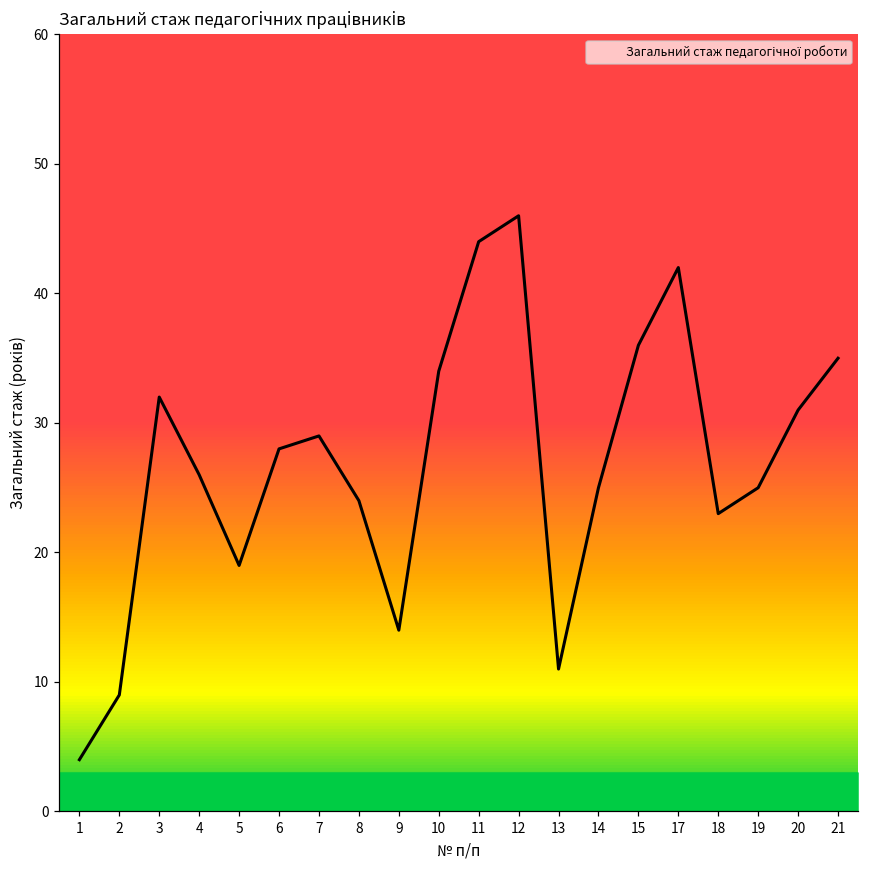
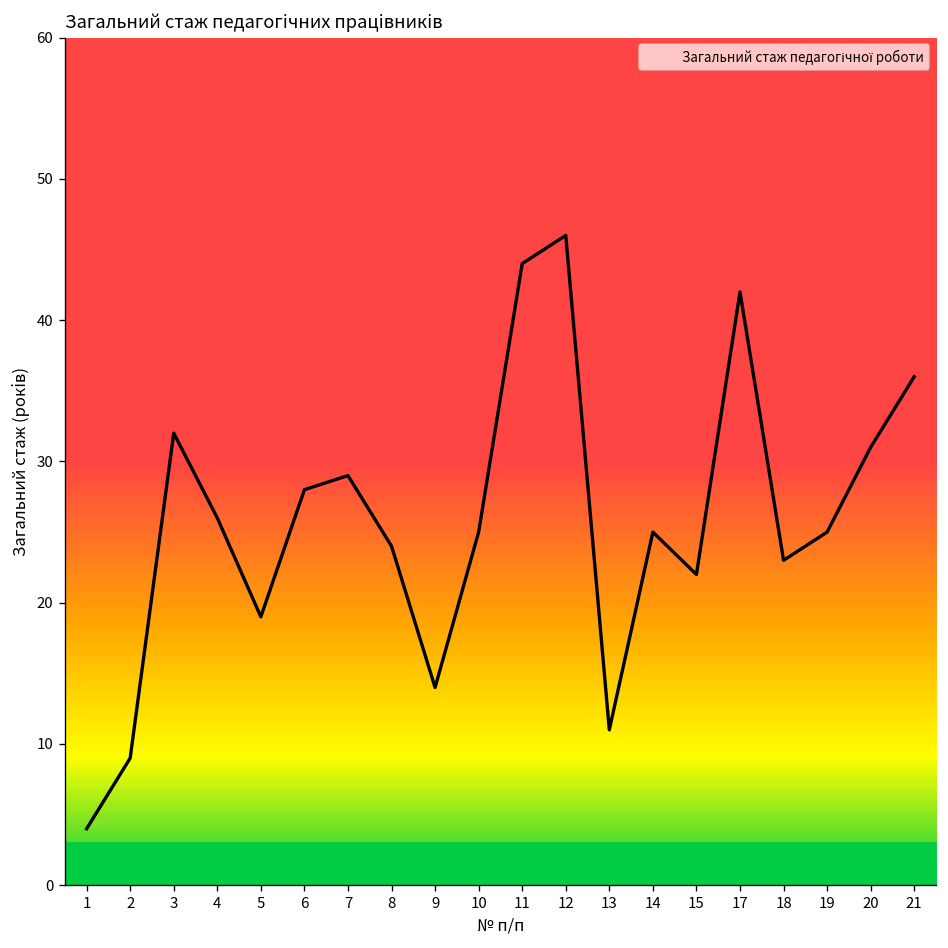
Загальний стаж педагогічної роботи, 10: 34 -> 25
Загальний стаж педагогічної роботи, 15: 36 -> 22
Загальний стаж педагогічної роботи, 21: 35 -> 36
